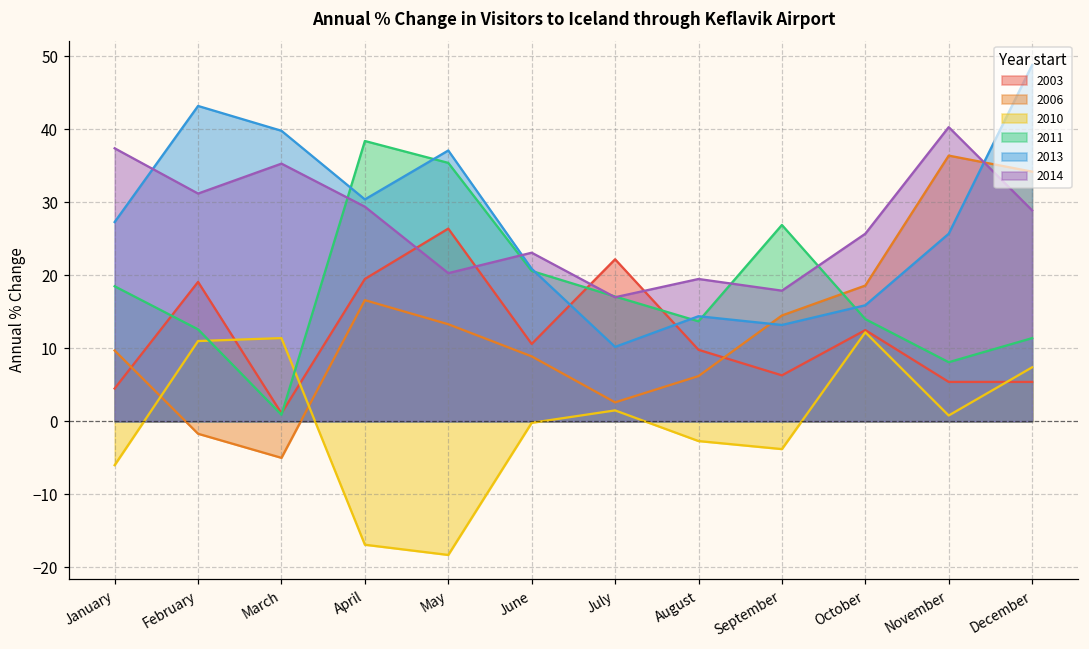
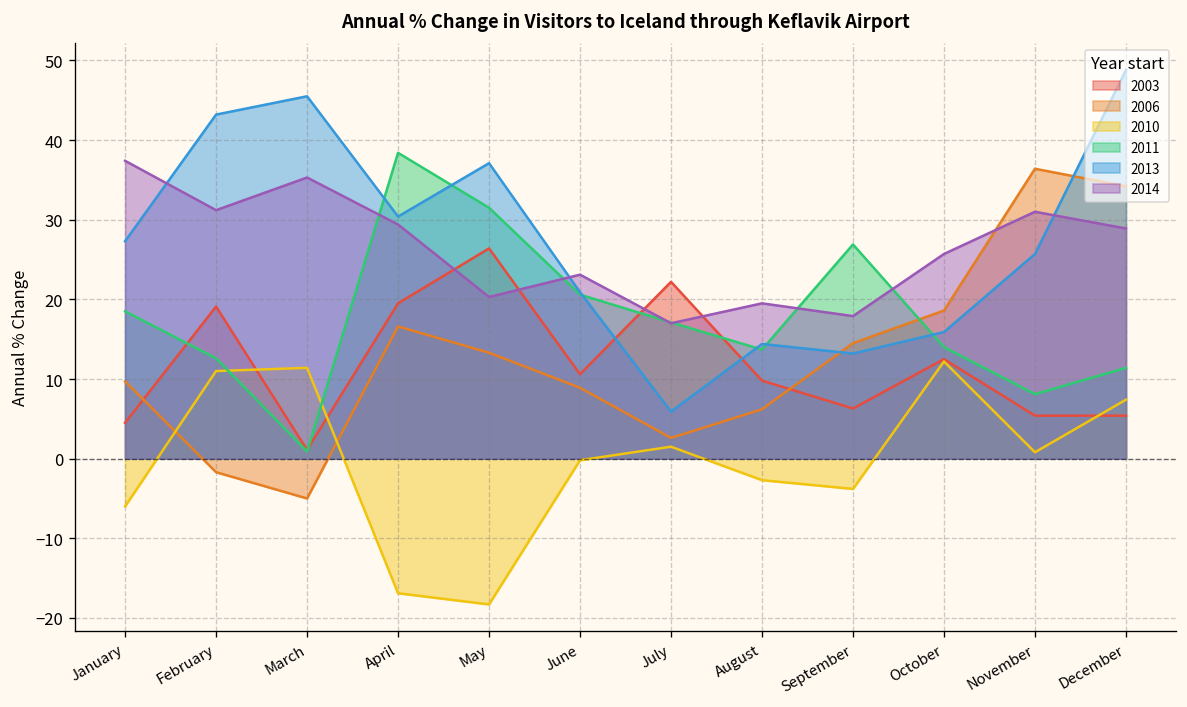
2013, March: 40 -> 46
2011, May: 35 -> 32
2013, July: 10 -> 6
2014, November: 40 -> 31
